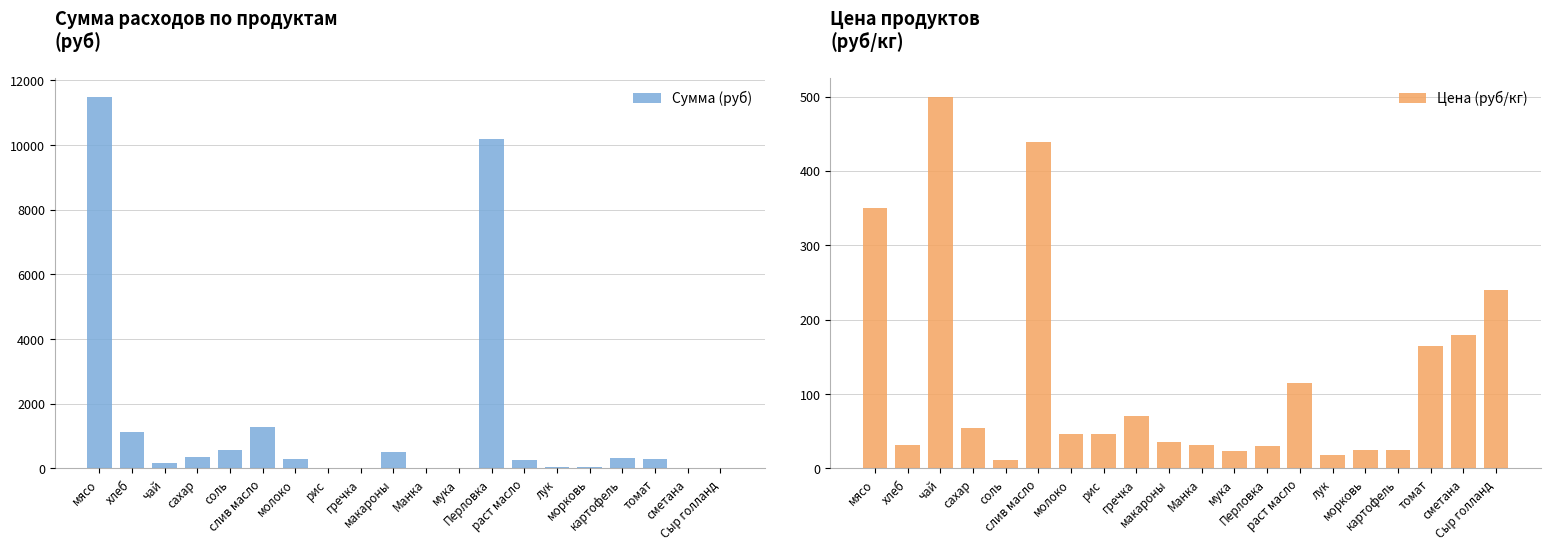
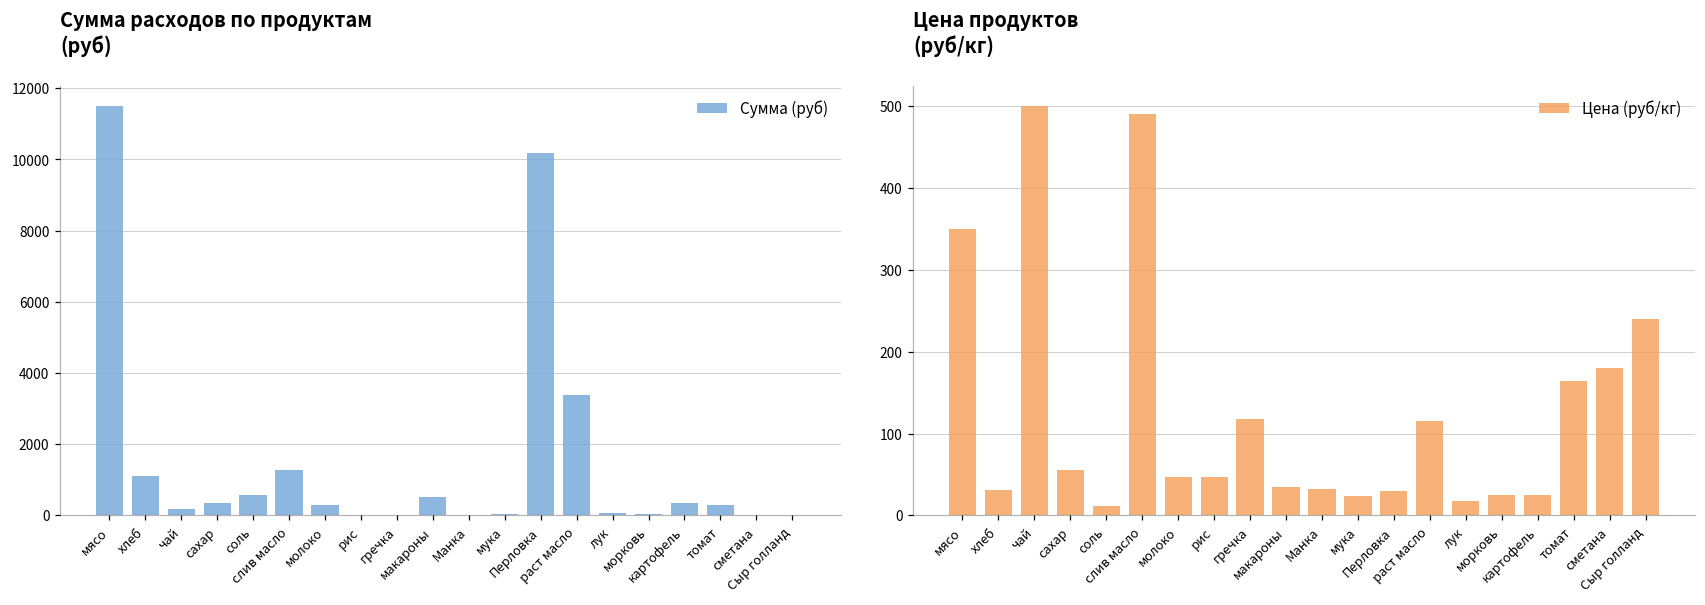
Сумма расходов по продуктам (руб), раст масло: 300 -> 3400
Цена продуктов (руб/кг), слив масло: 440 -> 490
Цена продуктов (руб/кг), гречка: 70 -> 120
